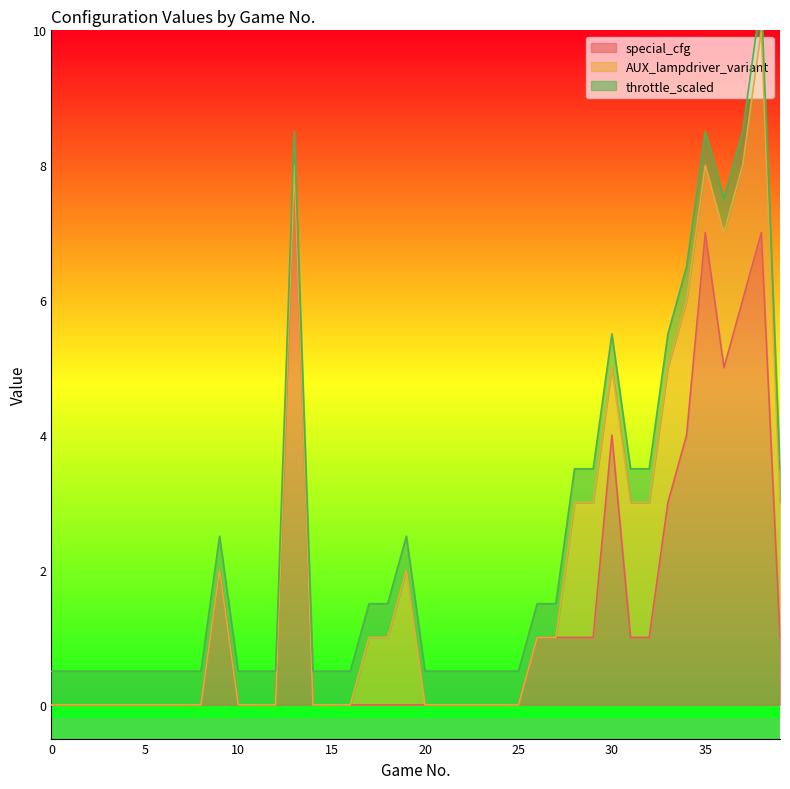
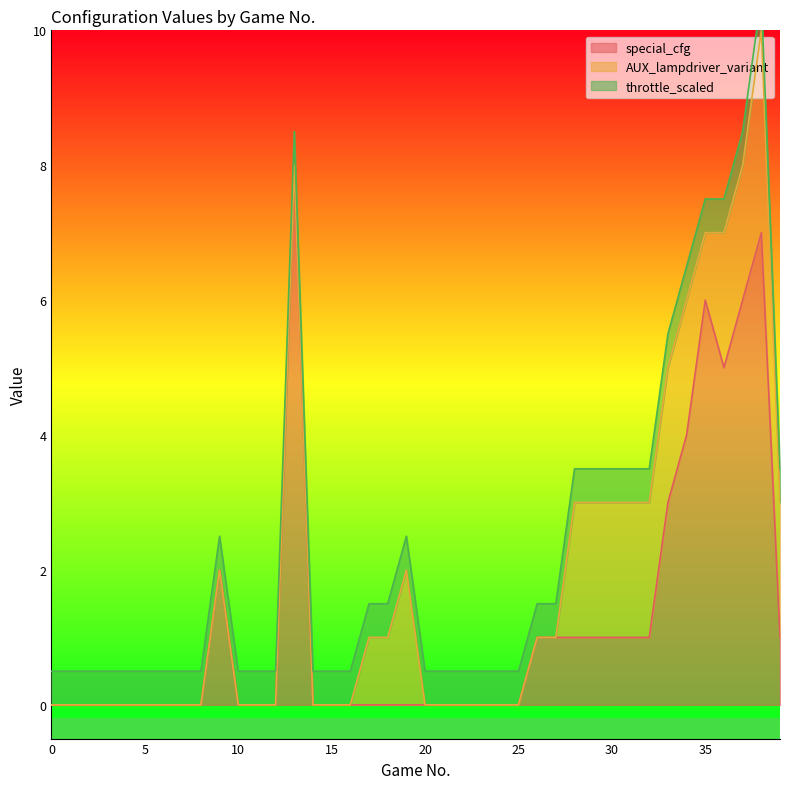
special_cfg, 30: 4 -> 1
AUX_lampdriver_variant, 30: 1 -> 2
special_cfg, 35: 7 -> 6
